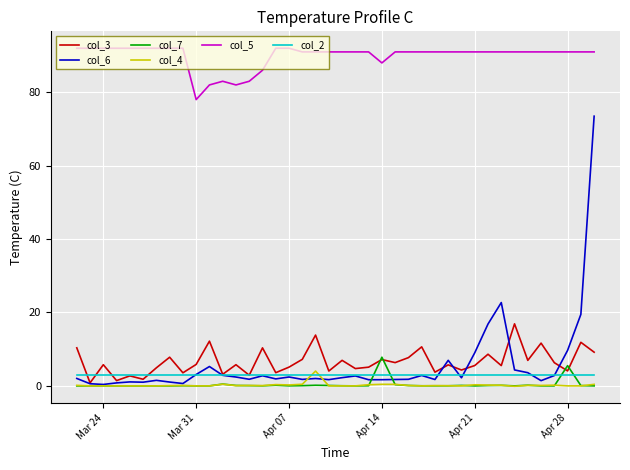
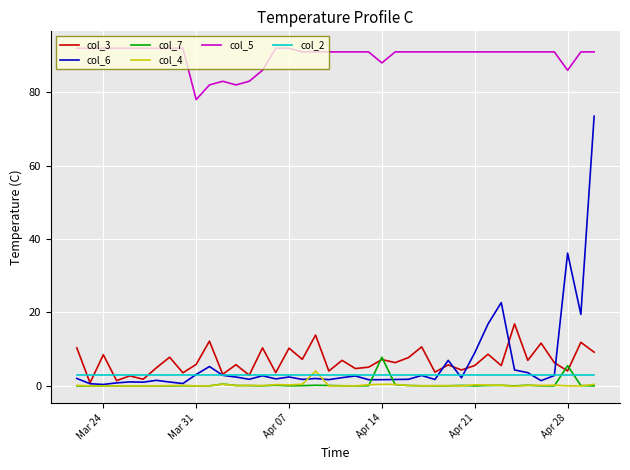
col_3, Mar 24: 6 -> 8
col_3, Apr 07: 5 -> 10
col_6, Apr 28: 10 -> 36
col_5, Apr 28: 91 -> 86
